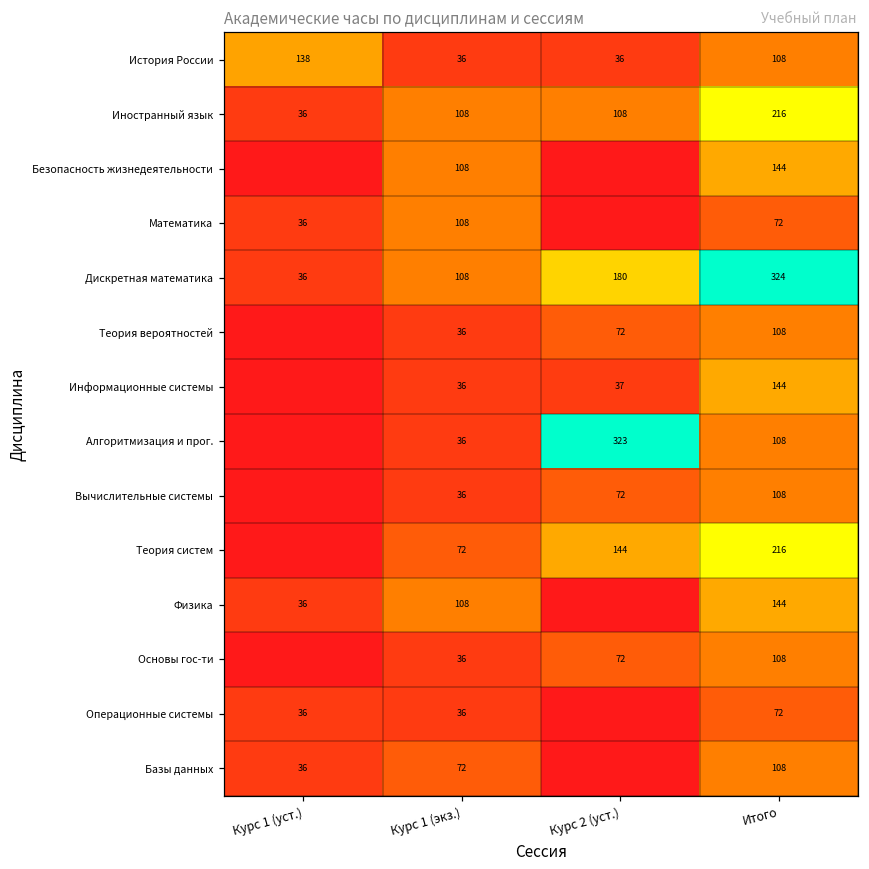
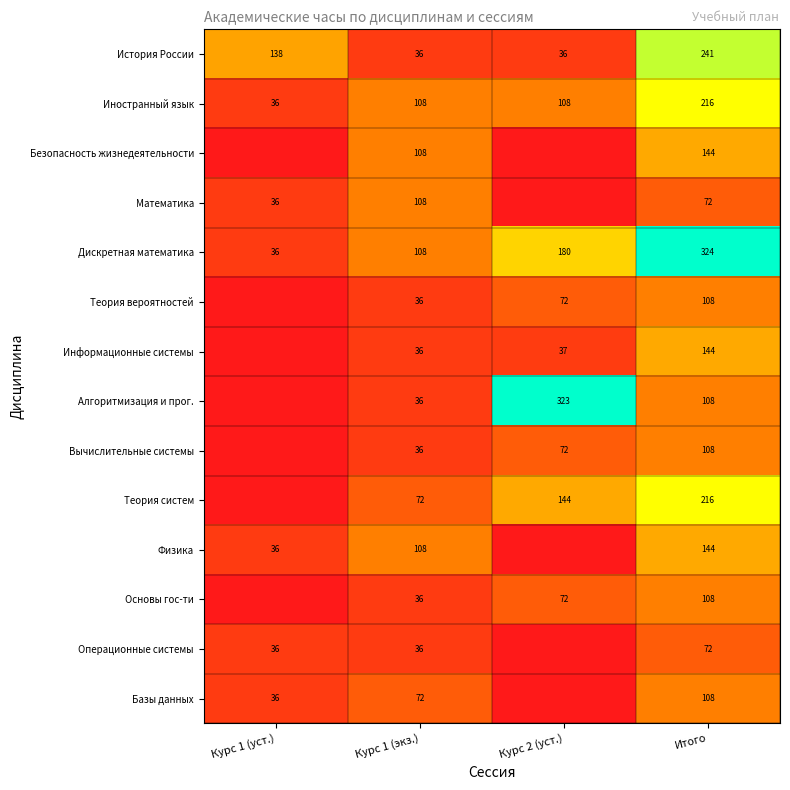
История России, Итого: 108 -> 241
